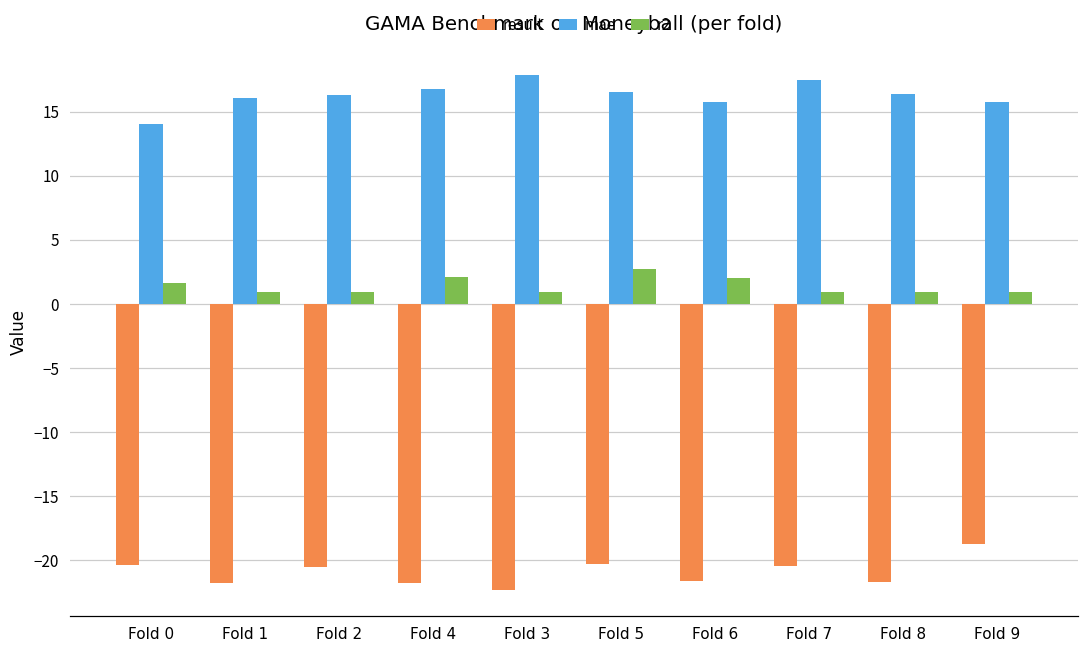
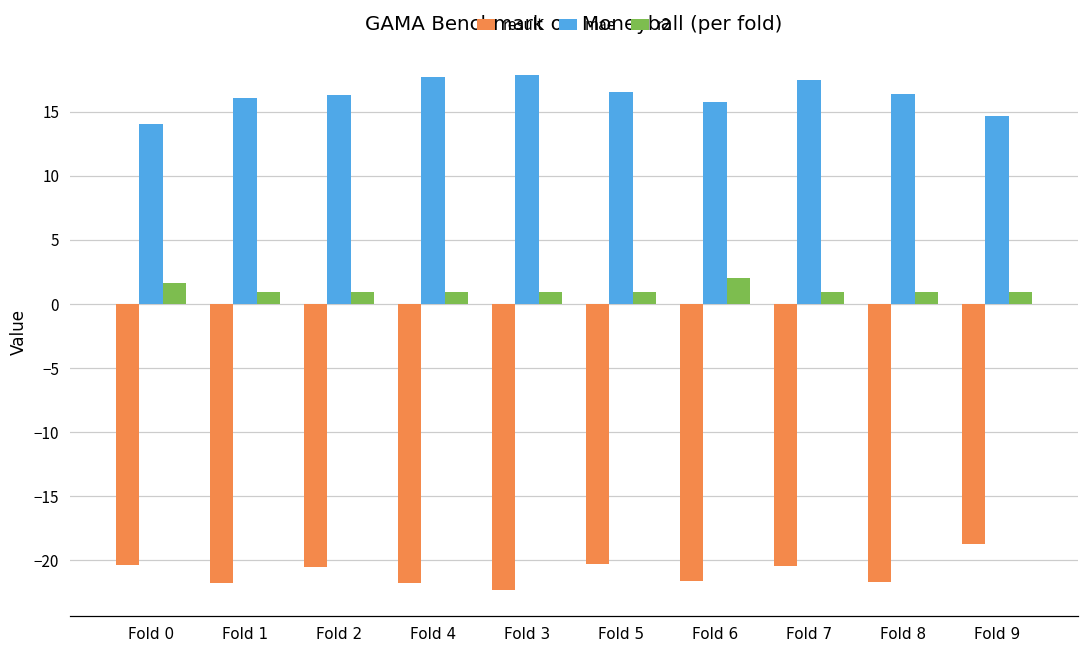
mae, Fold 4: 16.8 -> 17.7
r2, Fold 4: 2.1 -> 0.9
r2, Fold 5: 2.7 -> 0.9
mae, Fold 9: 15.8 -> 14.7
